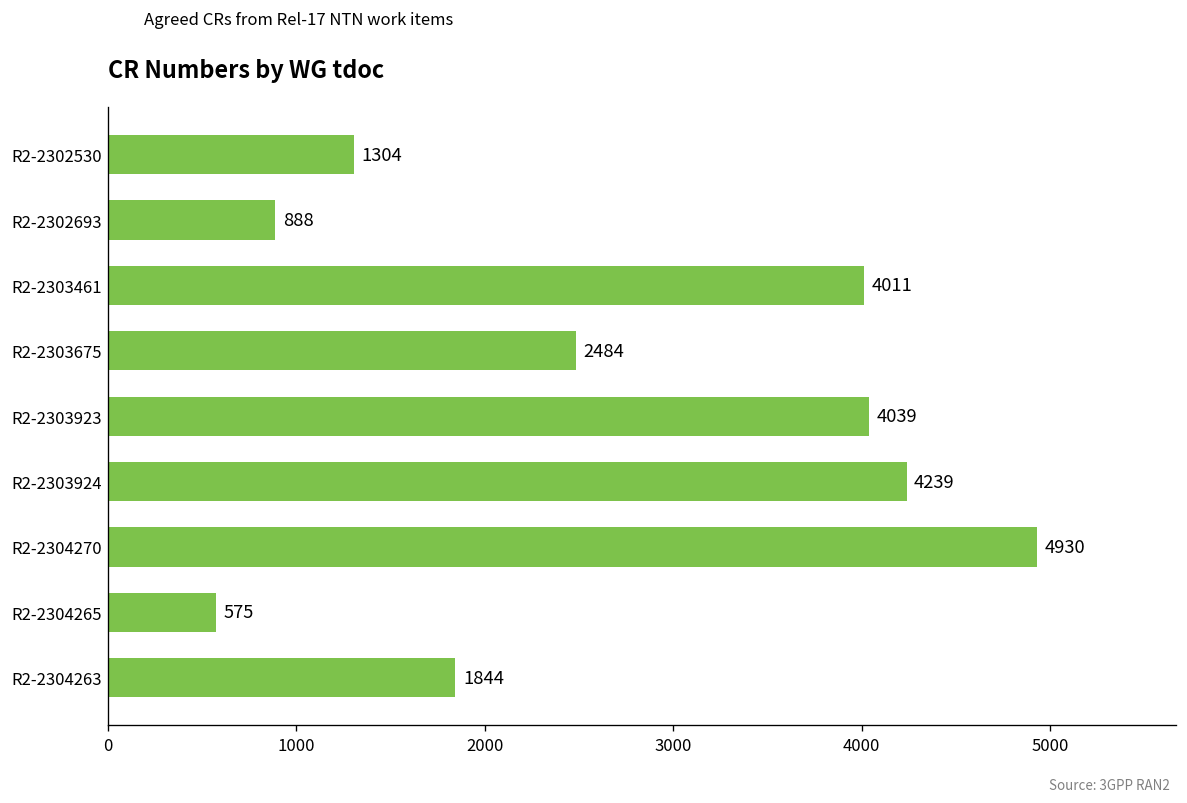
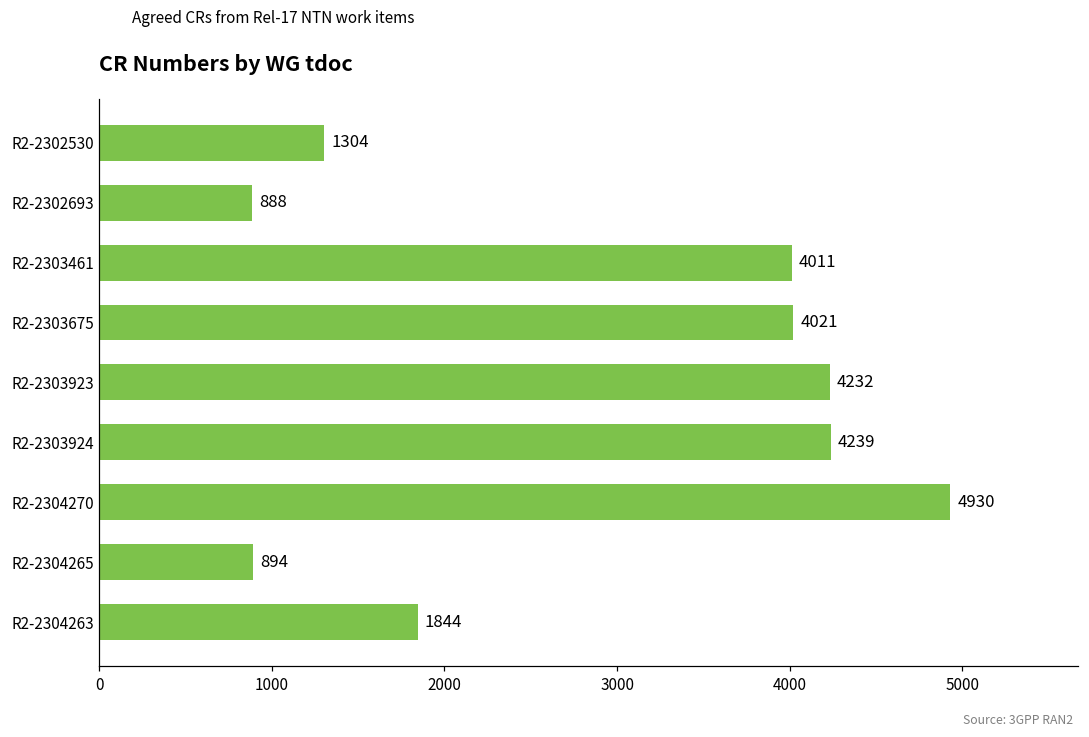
R2-2303675: 2484 -> 4021
R2-2303923: 4039 -> 4232
R2-2304265: 575 -> 894
